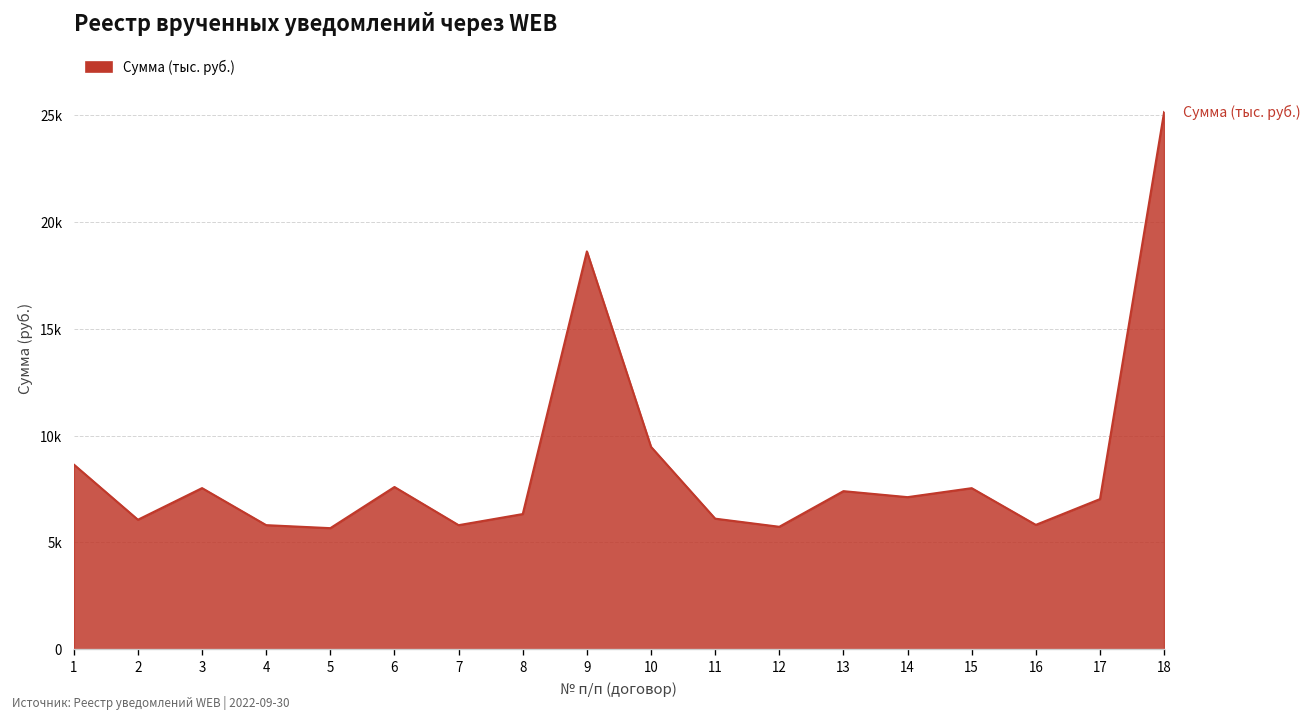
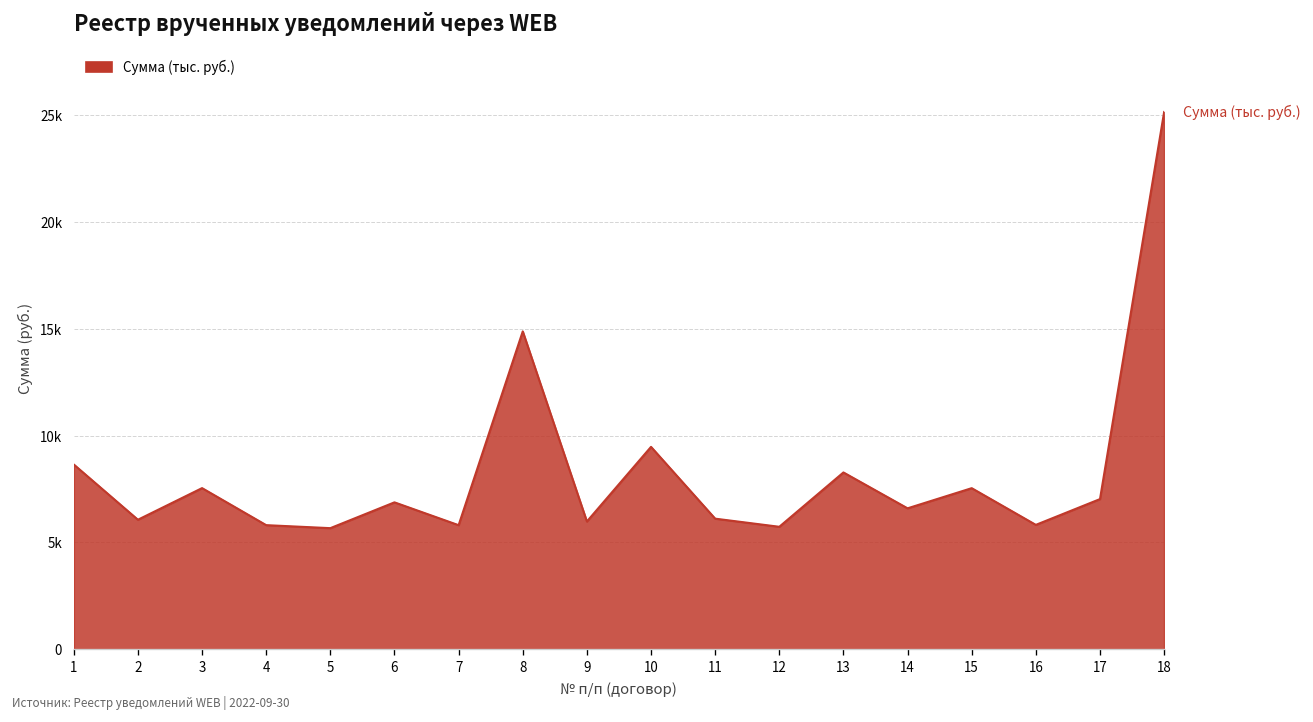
6: 7600 -> 6900
8: 6300 -> 14900
9: 18600 -> 6000
13: 7400 -> 8300
14: 7100 -> 6600
